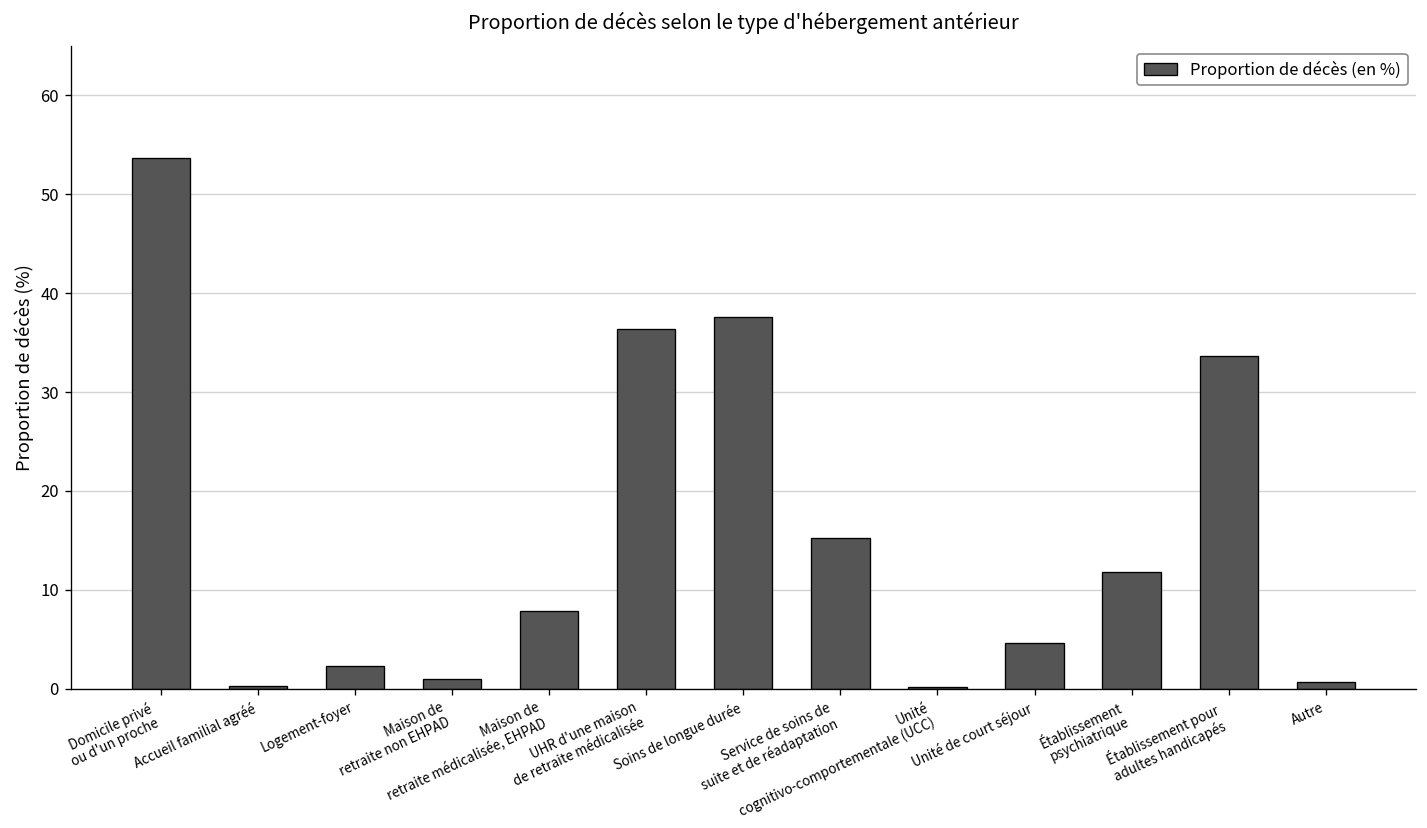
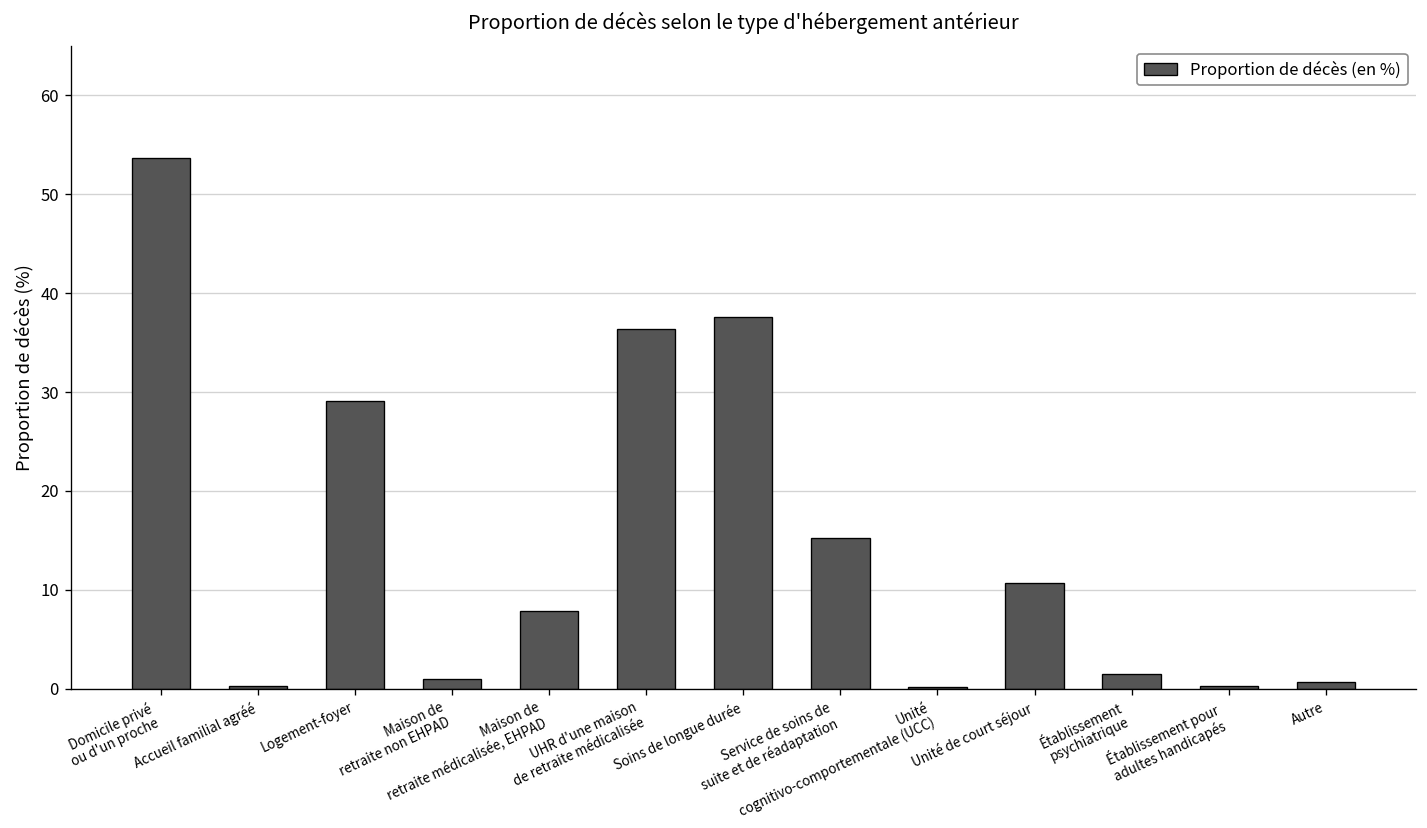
Logement-foyer: 2 -> 29
Unité de court séjour: 5 -> 11
Établissement psychiatrique: 12 -> 2
Établissement pour adultes handicapés: 34 -> 0
